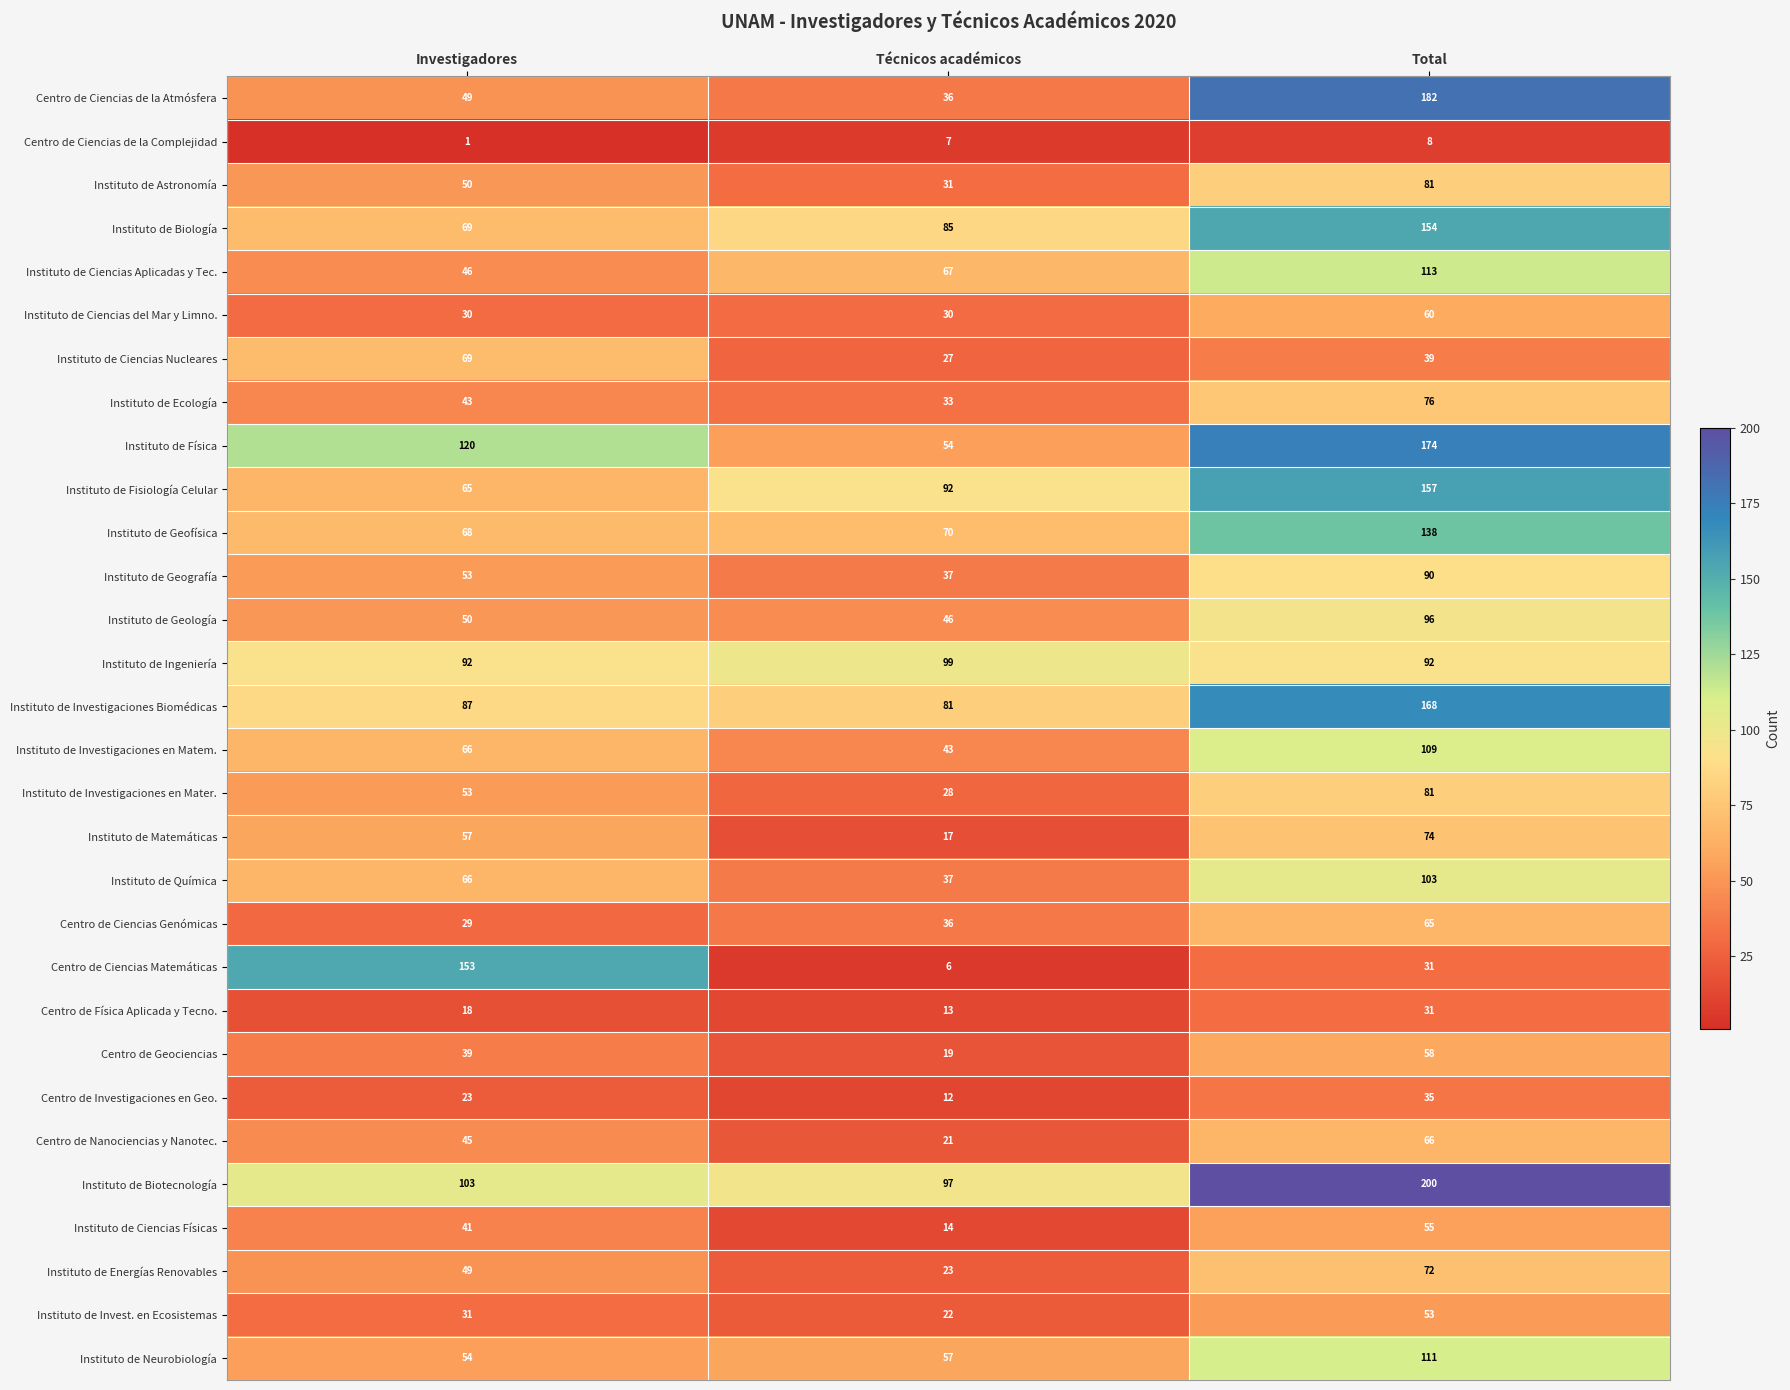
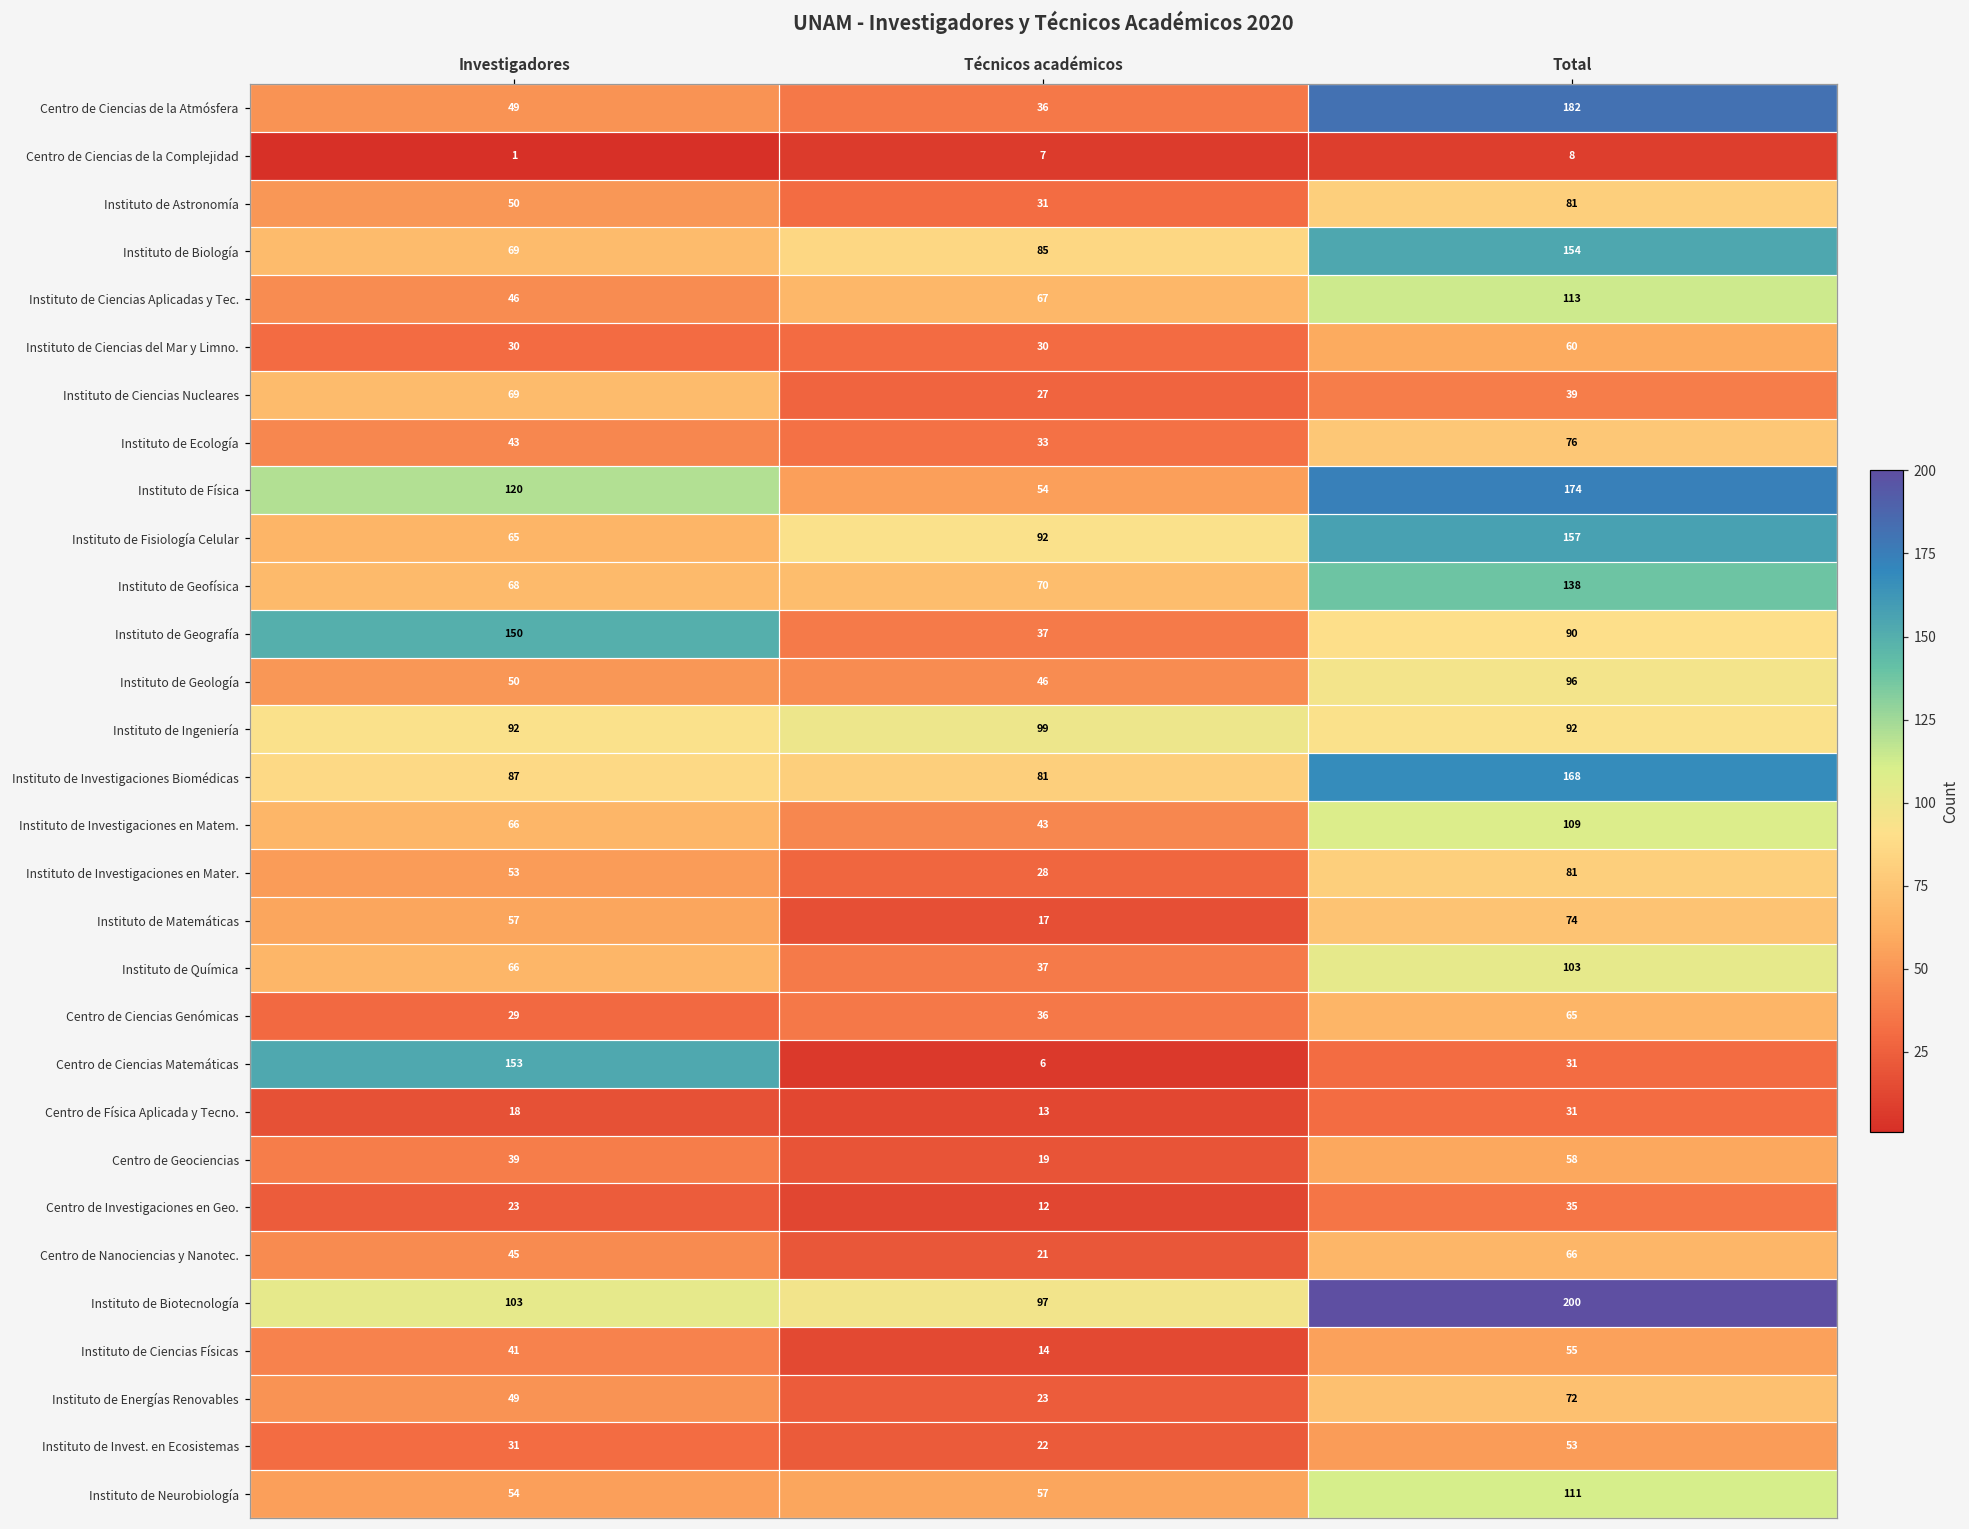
Instituto de Geografía, Investigadores: 53 -> 150
